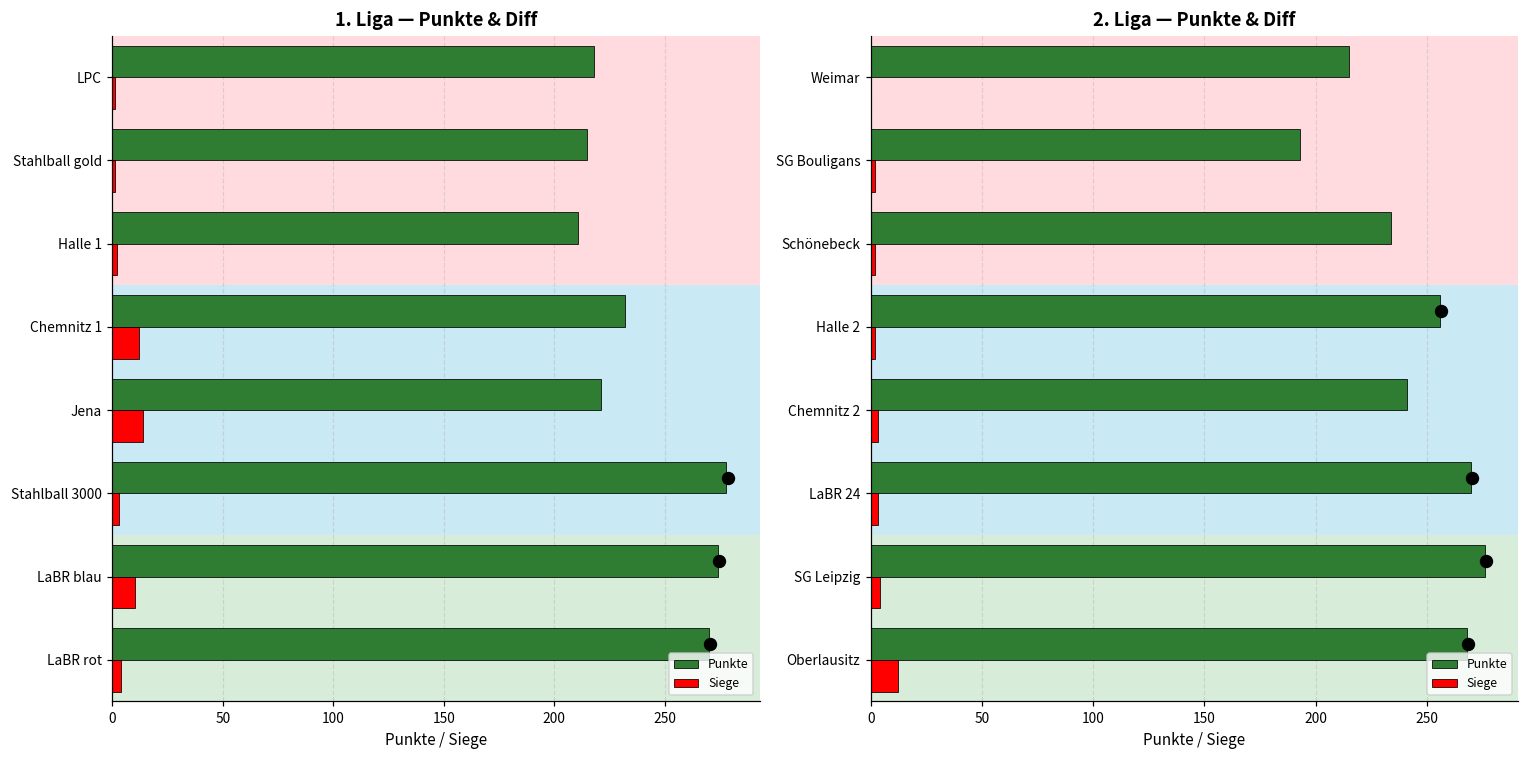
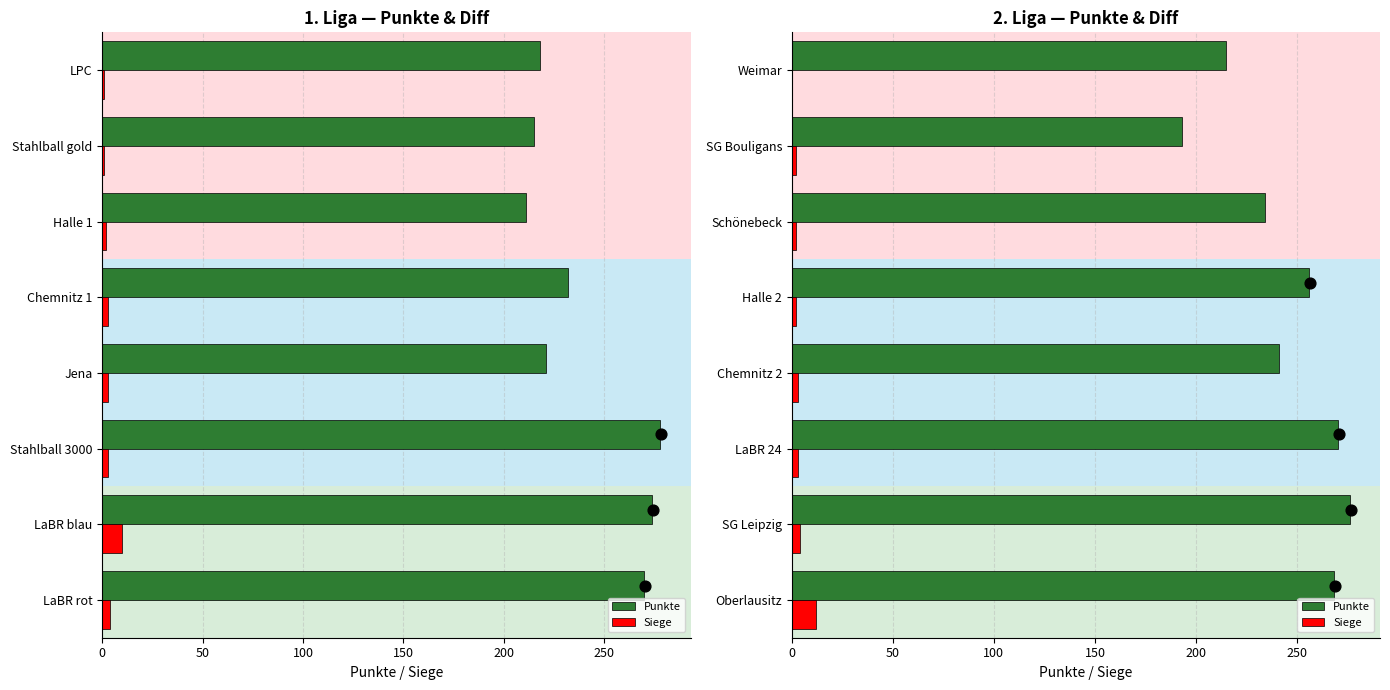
1. Liga — Punkte & Diff, Siege, Chemnitz 1: 12 -> 3
1. Liga — Punkte & Diff, Siege, Jena: 14 -> 3
